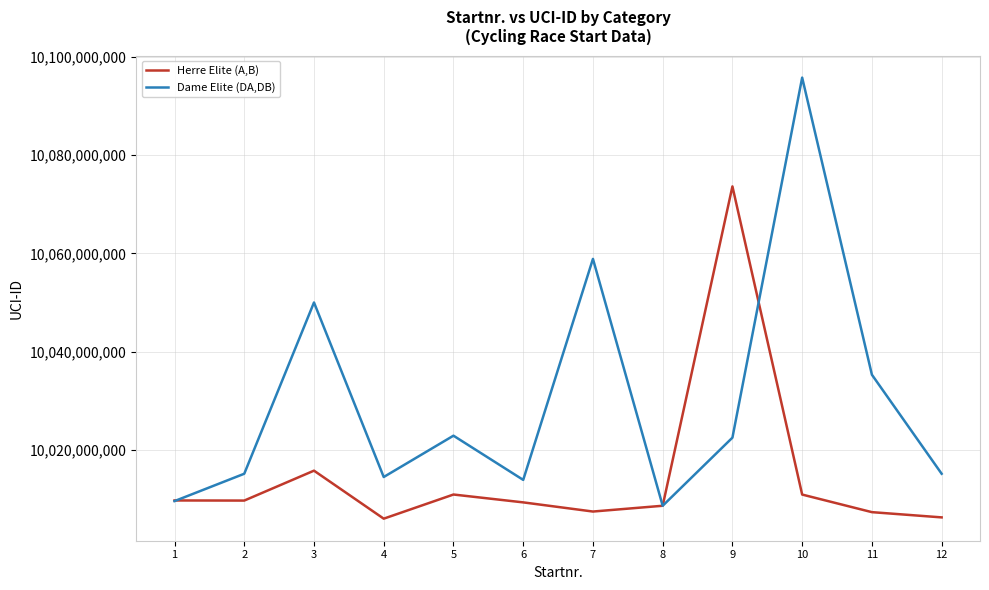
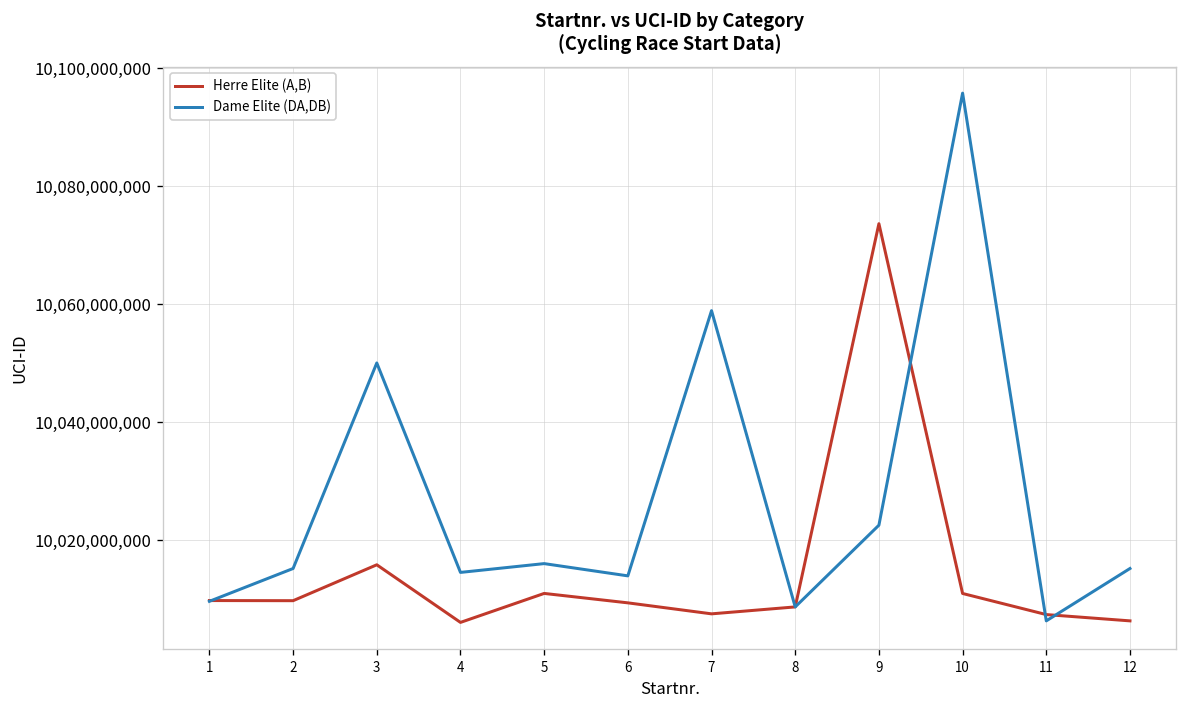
Dame Elite (DA,DB), 5: 10,023,000,000 -> 10,016,000,000
Dame Elite (DA,DB), 11: 10,035,000,000 -> 10,006,000,000
